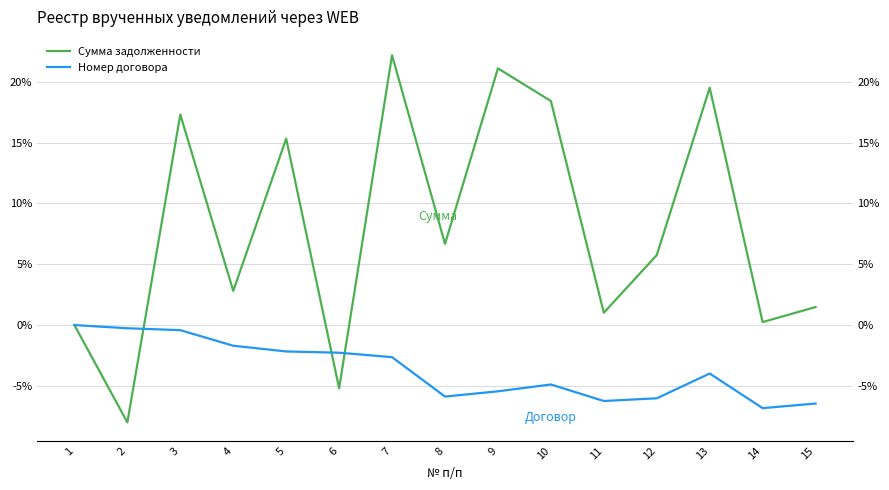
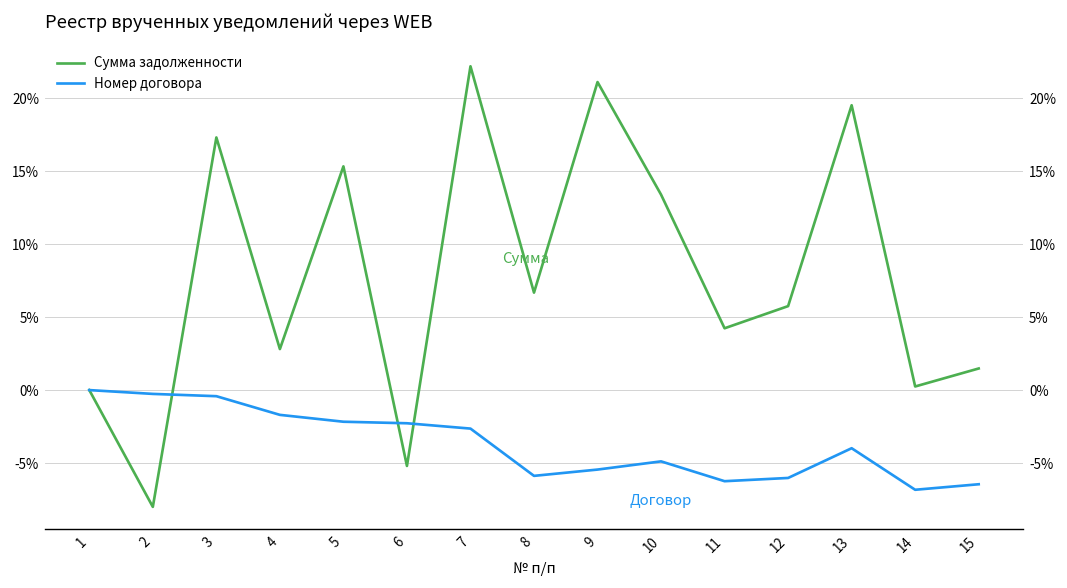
Сумма задолженности, 10: 18.4% -> 13.4%
Сумма задолженности, 11: 1.0% -> 4.2%
